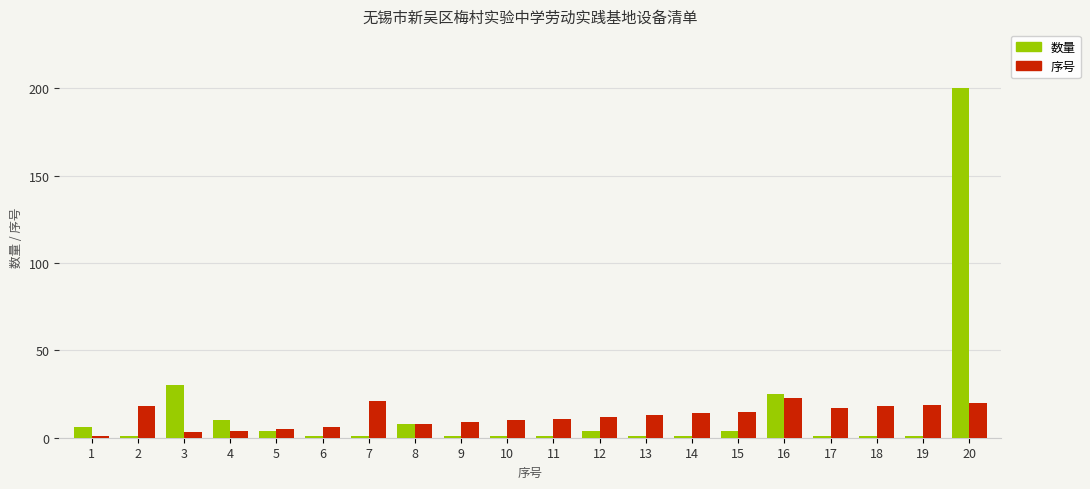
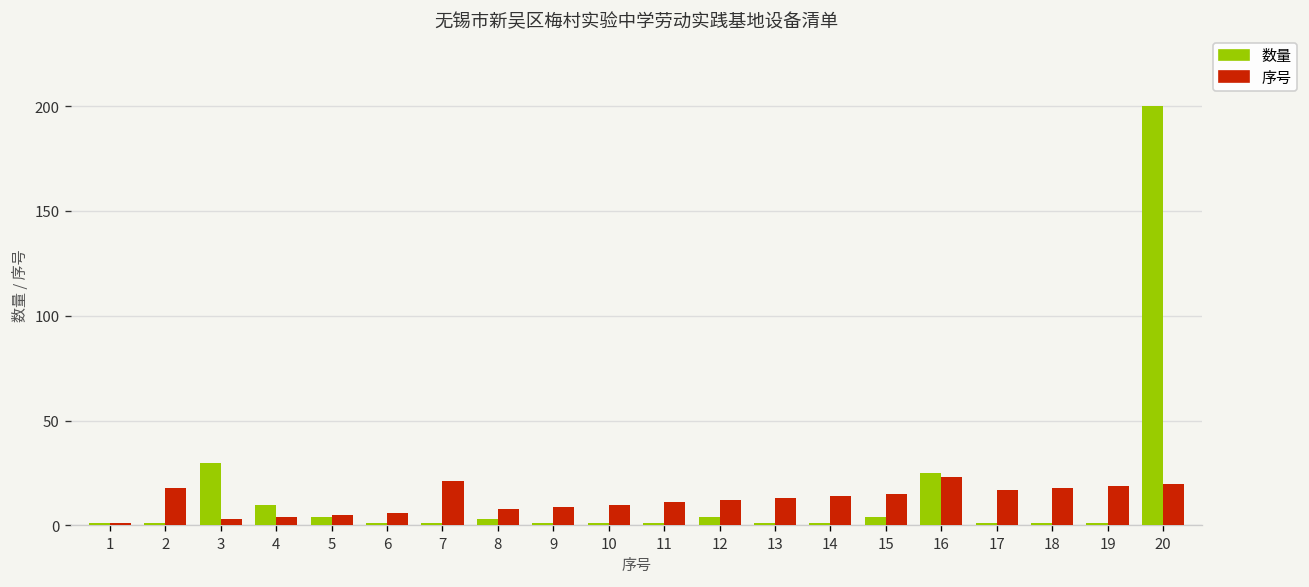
数量, 1: 6 -> 1
数量, 8: 8 -> 3
